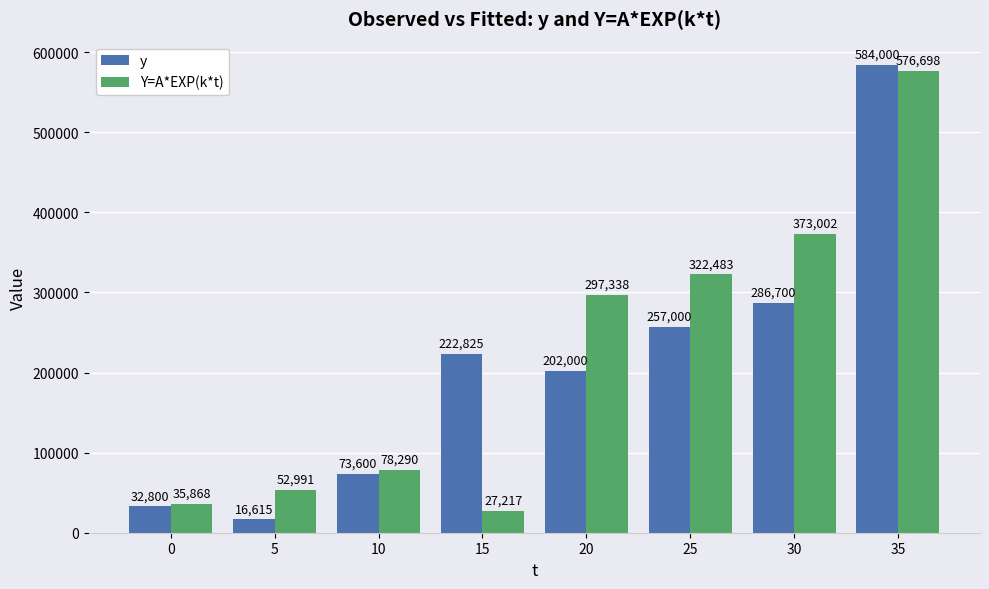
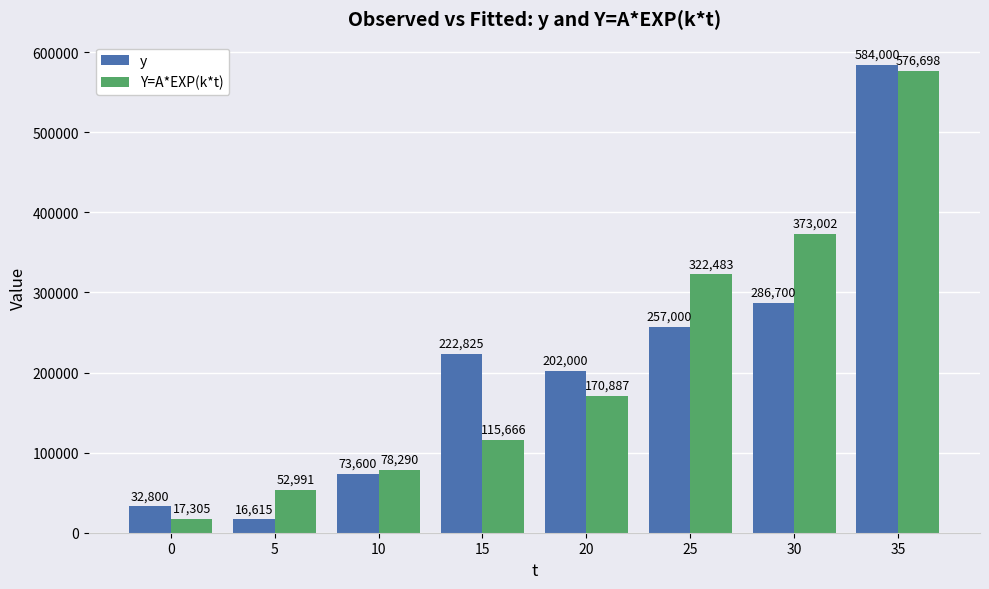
Y=A*EXP(k*t), 0: 35,868 -> 17,305
Y=A*EXP(k*t), 15: 27,217 -> 115,666
Y=A*EXP(k*t), 20: 297,338 -> 170,887
